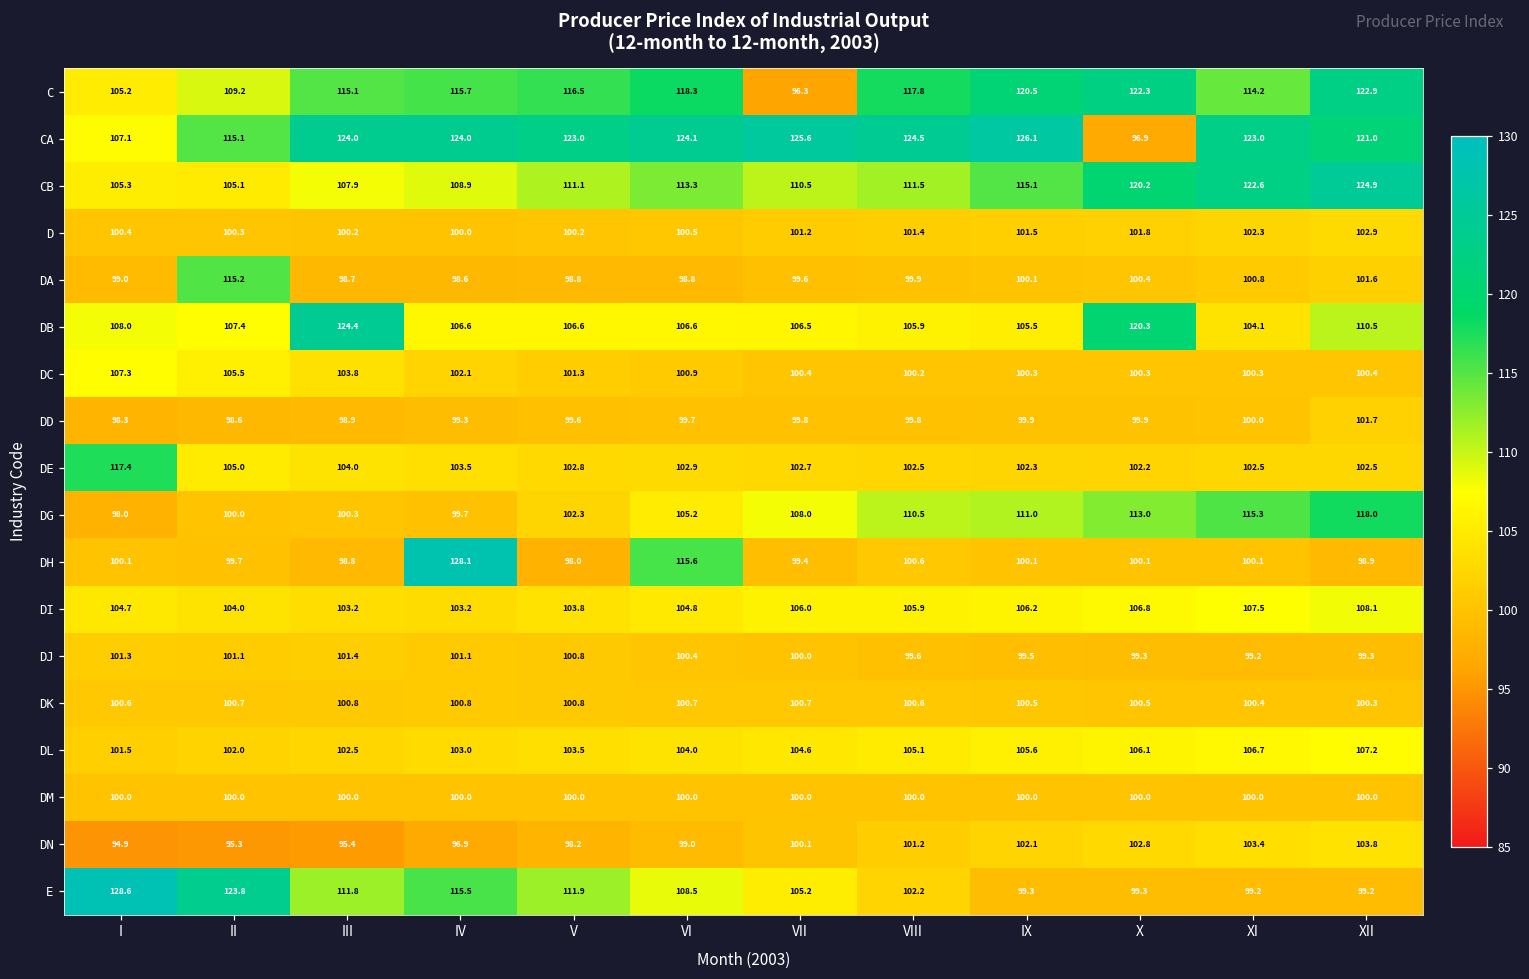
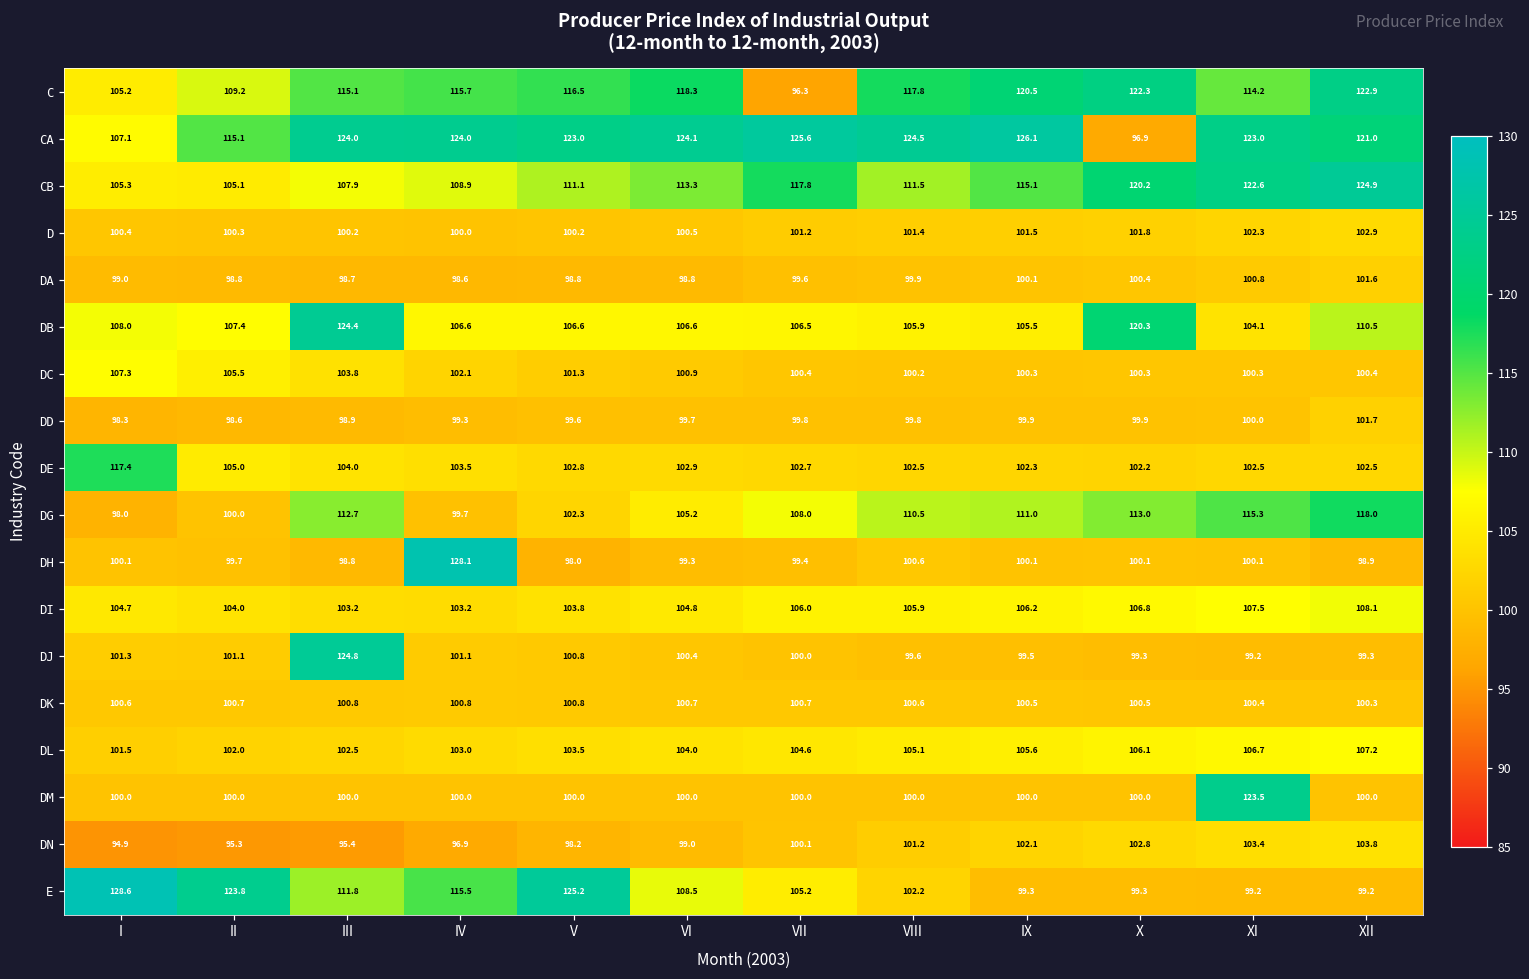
CB, VII: 110.5 -> 117.8
DA, II: 115.2 -> 98.8
DG, III: 100.3 -> 112.7
DH, VI: 115.6 -> 99.3
DJ, III: 101.4 -> 124.8
DM, XI: 100.0 -> 123.5
E, V: 111.9 -> 125.2
